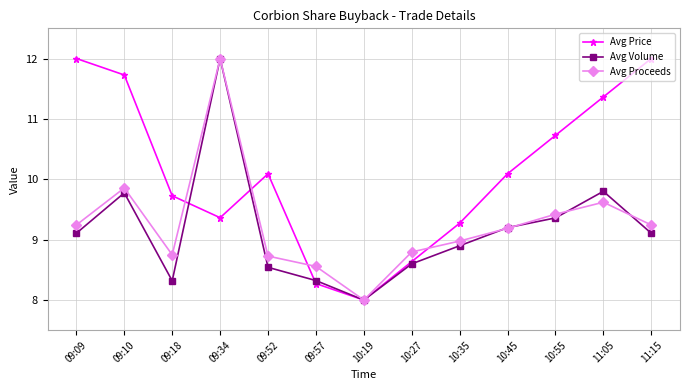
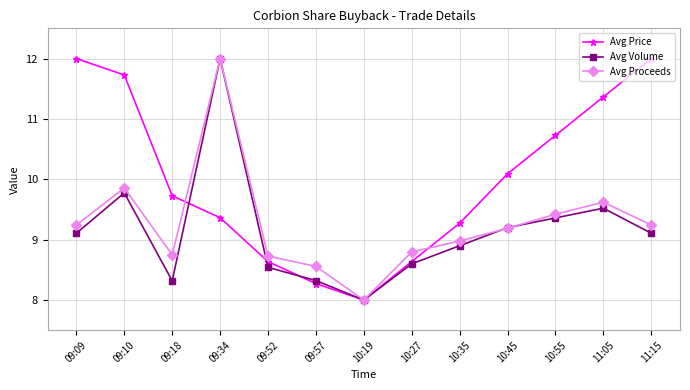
Avg Price, 09:52: 10.1 -> 8.6
Avg Volume, 11:05: 9.8 -> 9.5
